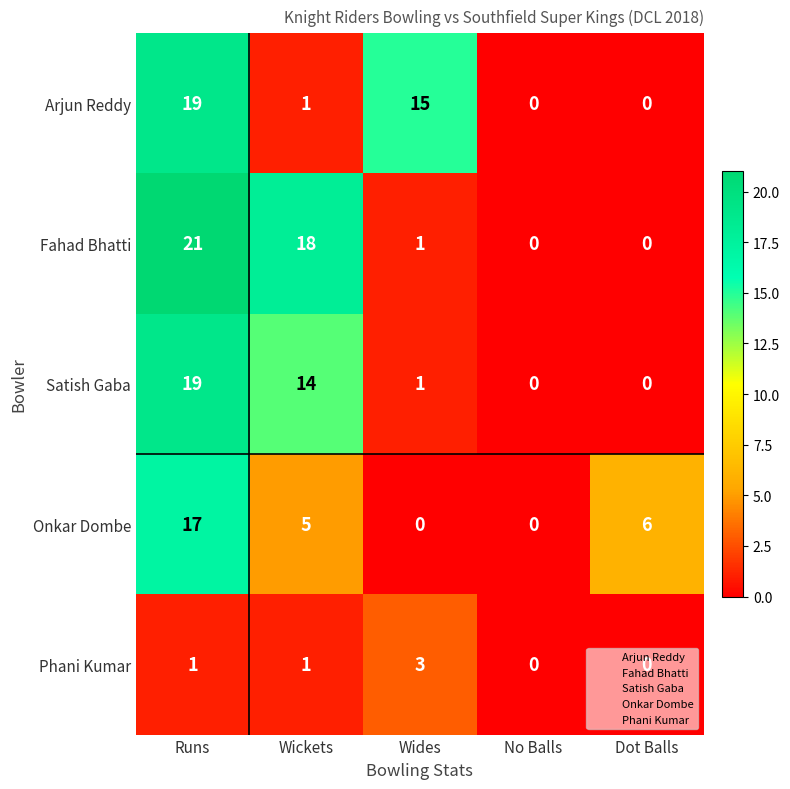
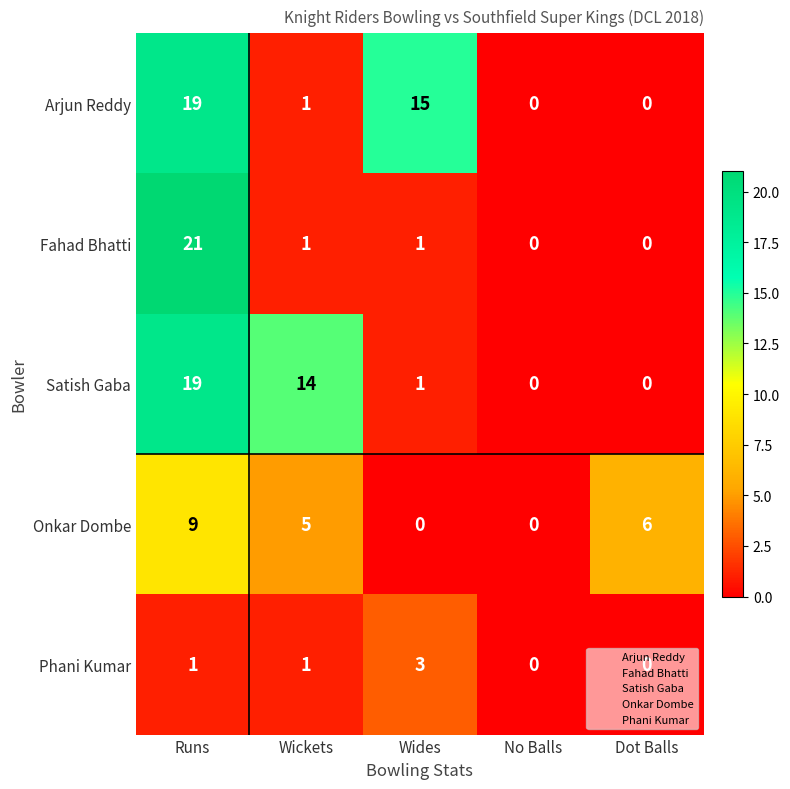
Fahad Bhatti, Wickets: 18 -> 1
Onkar Dombe, Runs: 17 -> 9
